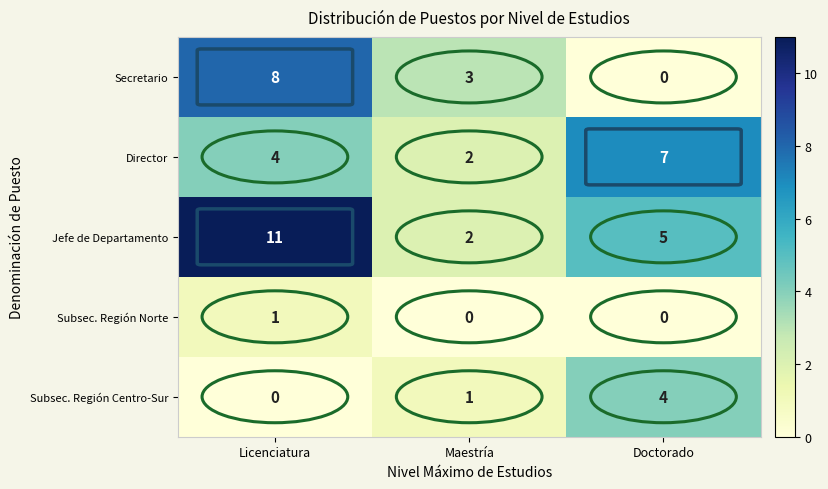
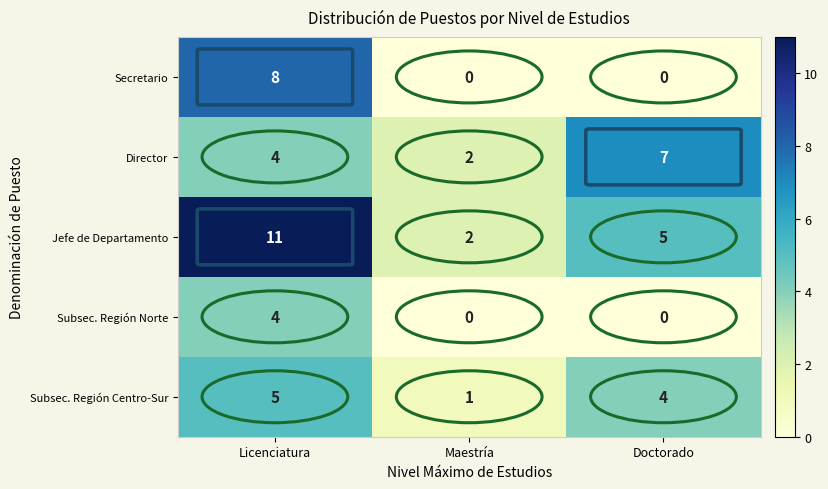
Secretario, Maestría: 3 -> 0
Subsec. Región Norte, Licenciatura: 1 -> 4
Subsec. Región Centro-Sur, Licenciatura: 0 -> 5
